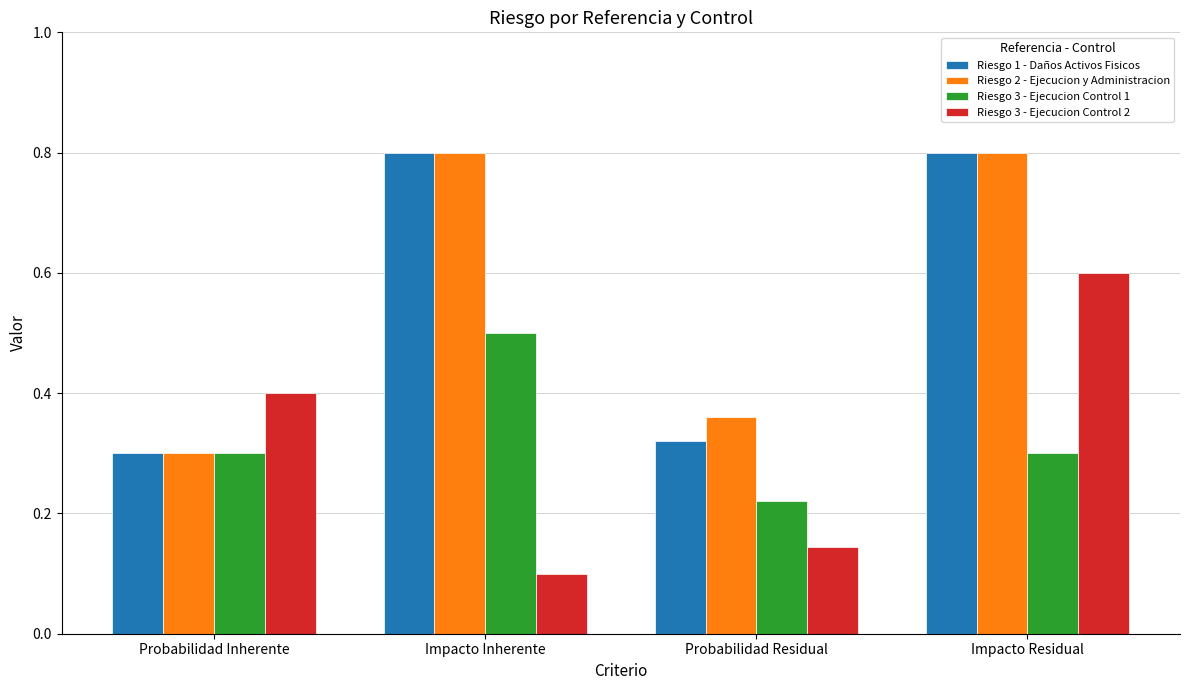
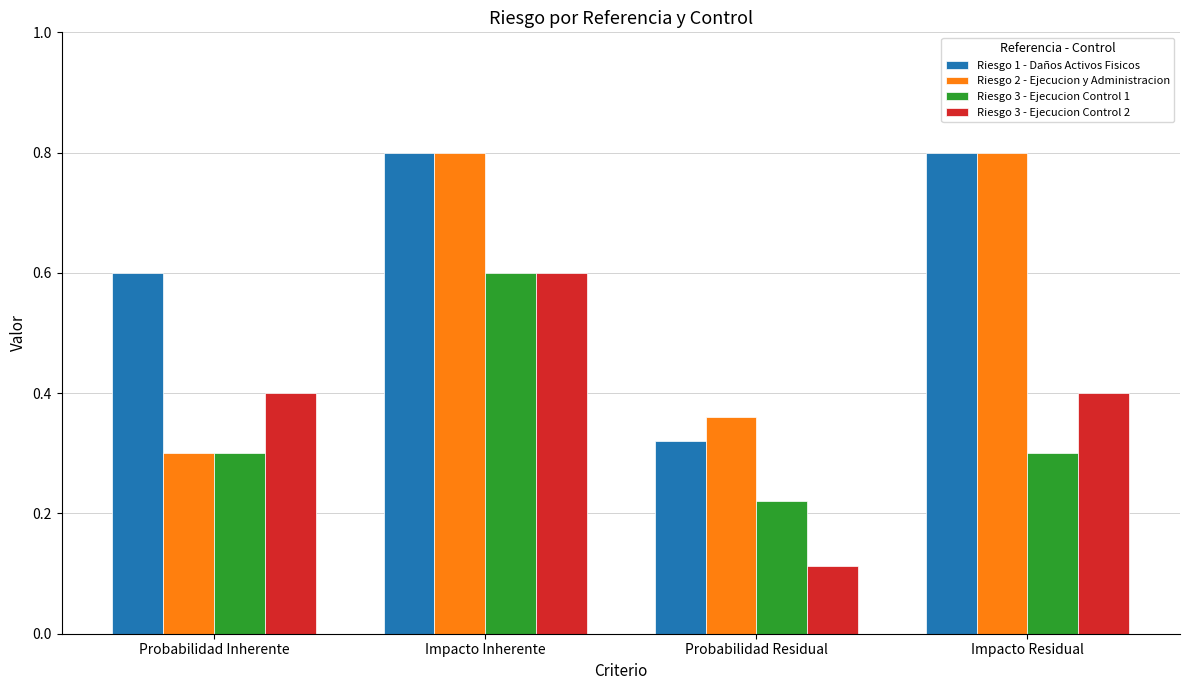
Riesgo 1 - Daños Activos Fisicos, Probabilidad Inherente: 0.3 -> 0.6
Riesgo 3 - Ejecucion Control 1, Impacto Inherente: 0.5 -> 0.6
Riesgo 3 - Ejecucion Control 2, Impacto Inherente: 0.1 -> 0.6
Riesgo 3 - Ejecucion Control 2, Probabilidad Residual: 0.14 -> 0.11
Riesgo 3 - Ejecucion Control 2, Impacto Residual: 0.6 -> 0.4
